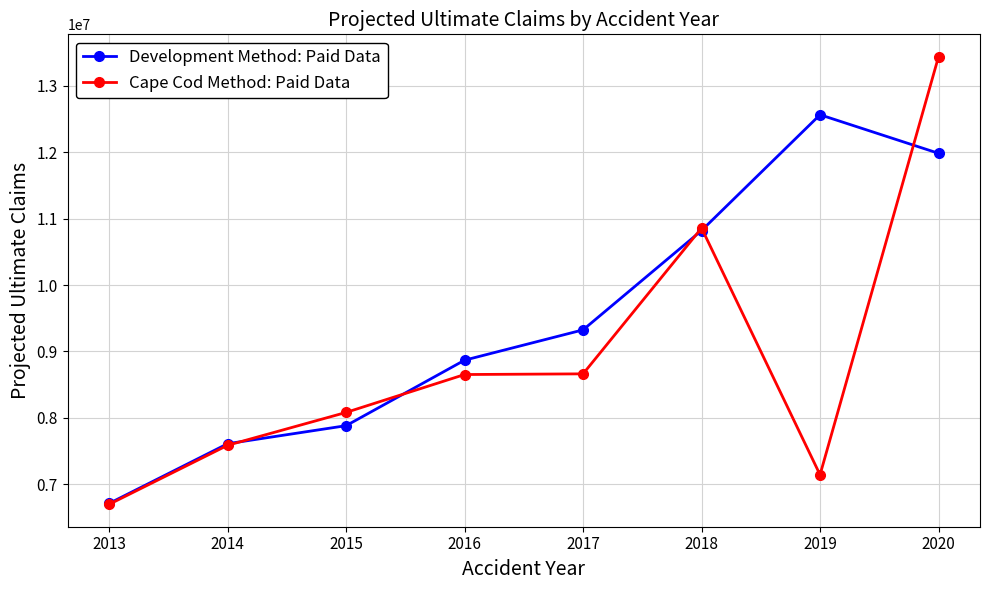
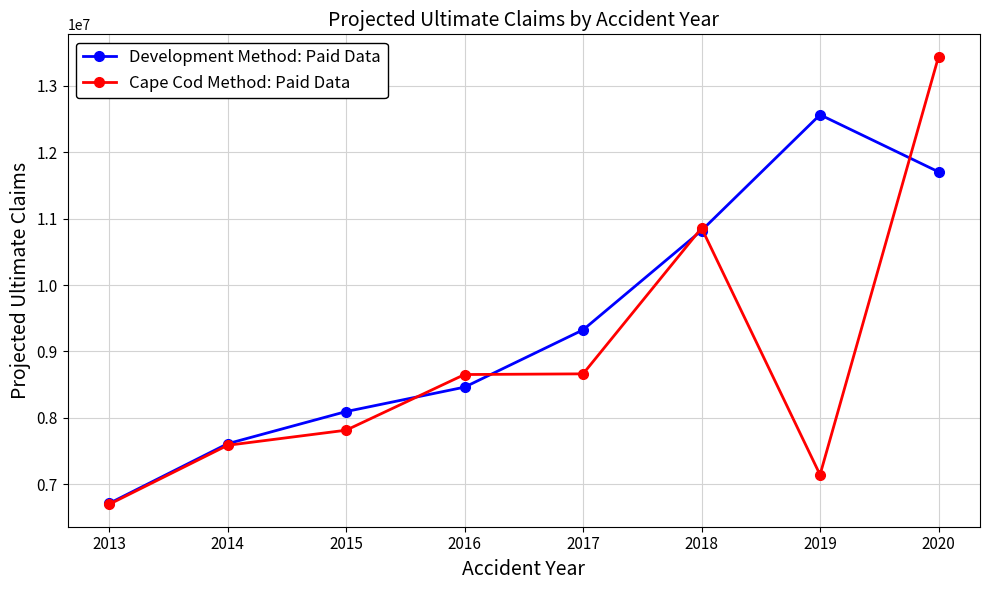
Development Method: Paid Data, 2015: 7900000 -> 8100000
Cape Cod Method: Paid Data, 2015: 8100000 -> 7800000
Development Method: Paid Data, 2016: 8900000 -> 8500000
Development Method: Paid Data, 2020: 12000000 -> 11700000
